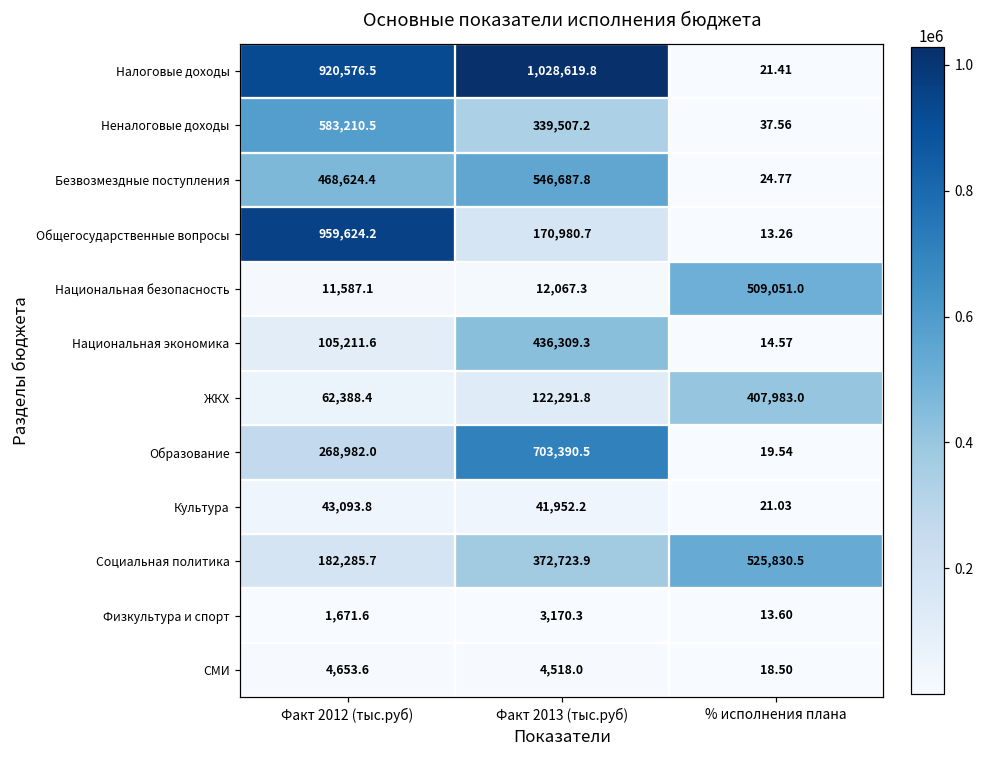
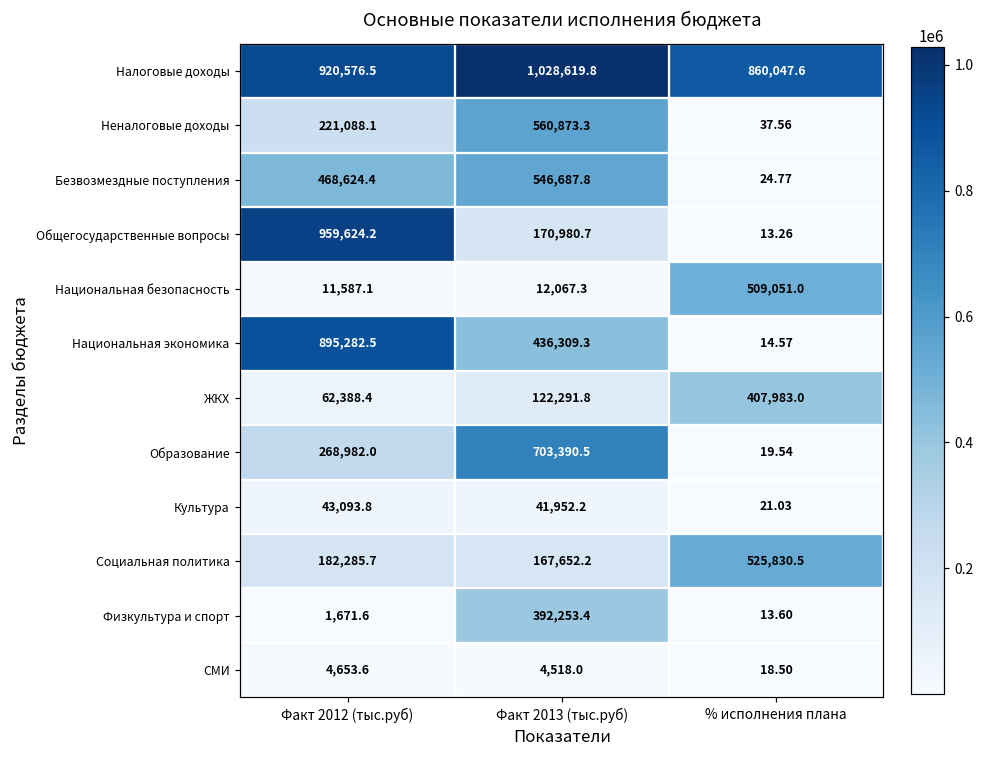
Налоговые доходы, % исполнения плана: 21.41 -> 860,047.6
Неналоговые доходы, Факт 2012 (тыс.руб): 583,210.5 -> 221,088.1
Неналоговые доходы, Факт 2013 (тыс.руб): 339,507.2 -> 560,873.3
Национальная экономика, Факт 2012 (тыс.руб): 105,211.6 -> 895,282.5
Социальная политика, Факт 2013 (тыс.руб): 372,723.9 -> 167,652.2
Физкультура и спорт, Факт 2013 (тыс.руб): 3,170.3 -> 392,253.4
